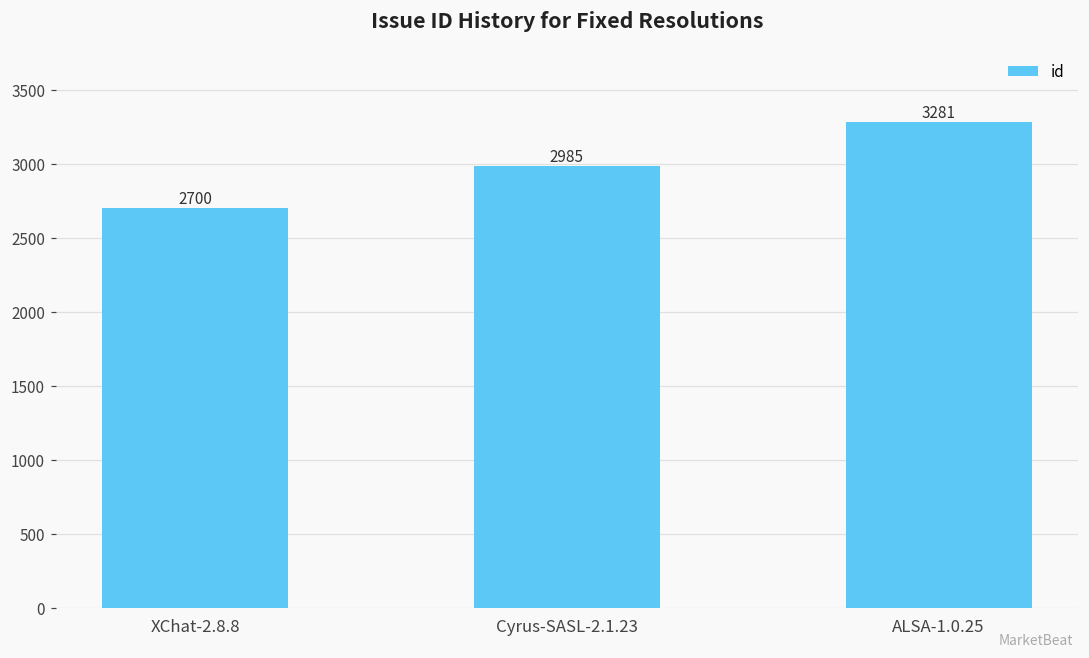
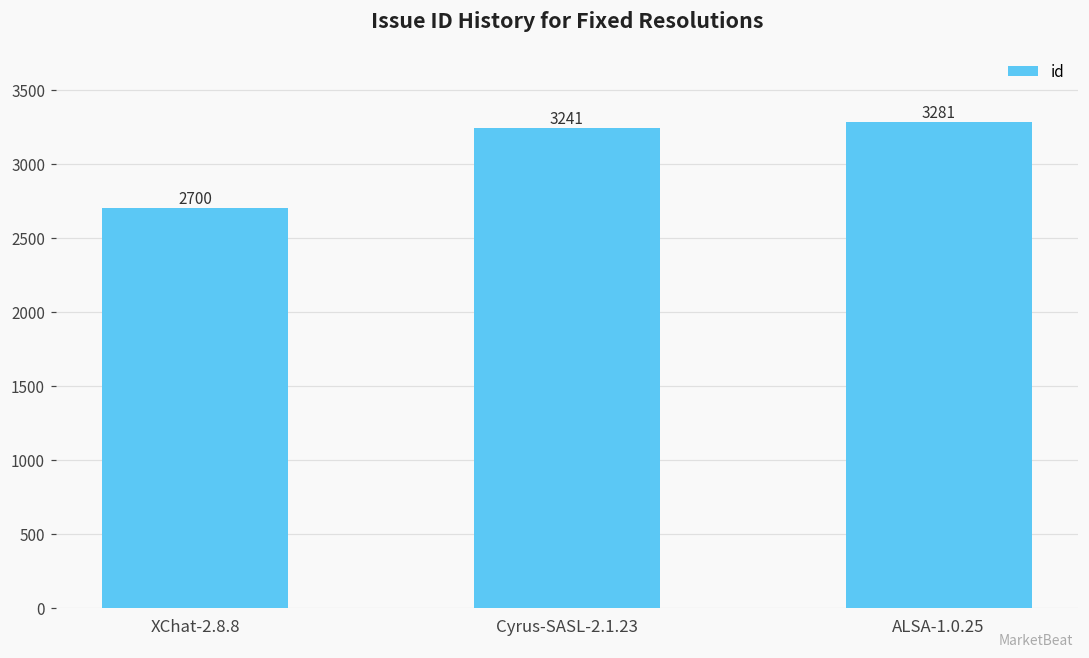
Cyrus-SASL-2.1.23: 2985 -> 3241
